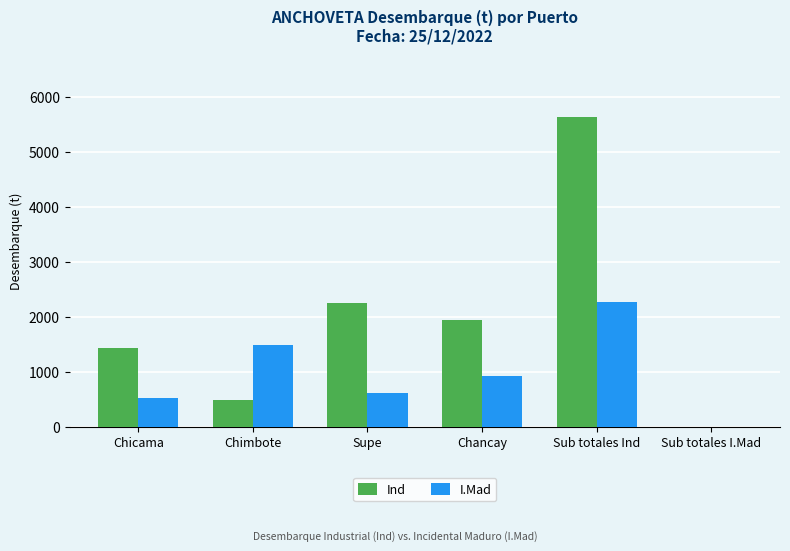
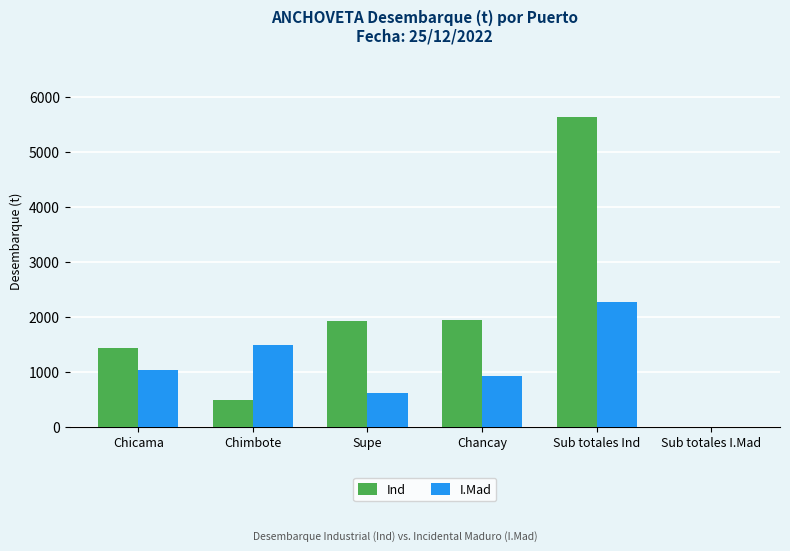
I.Mad, Chicama: 500 -> 1000
Ind, Supe: 2200 -> 1900
